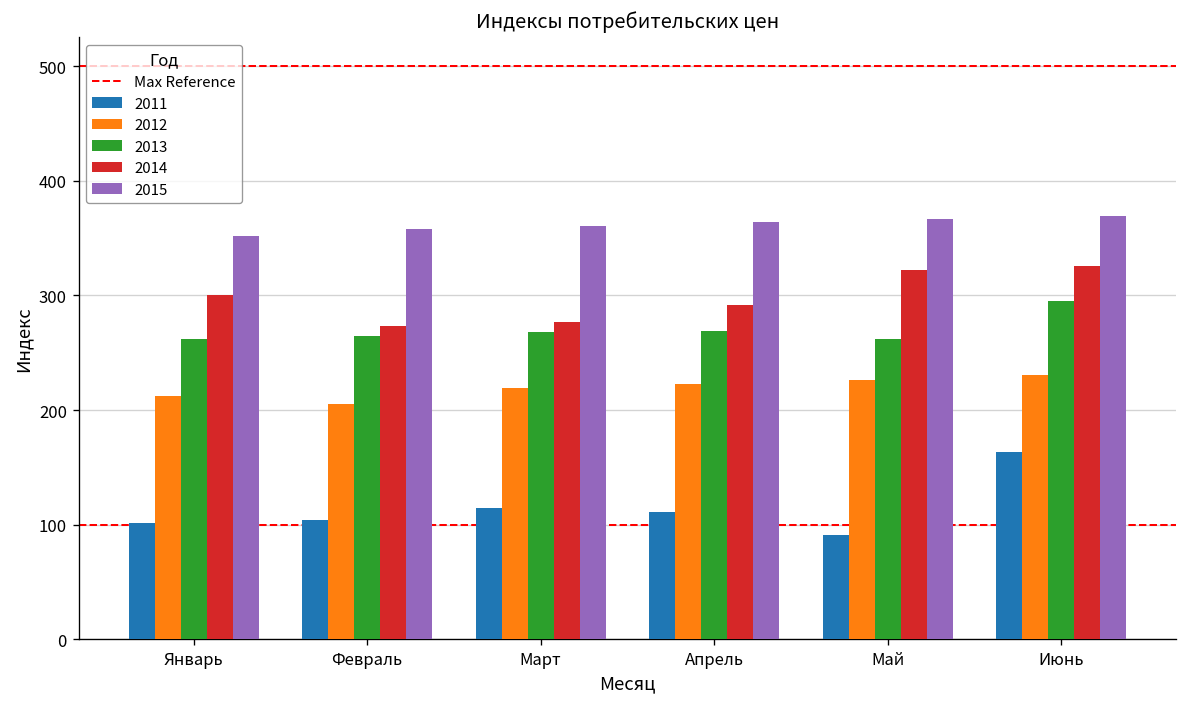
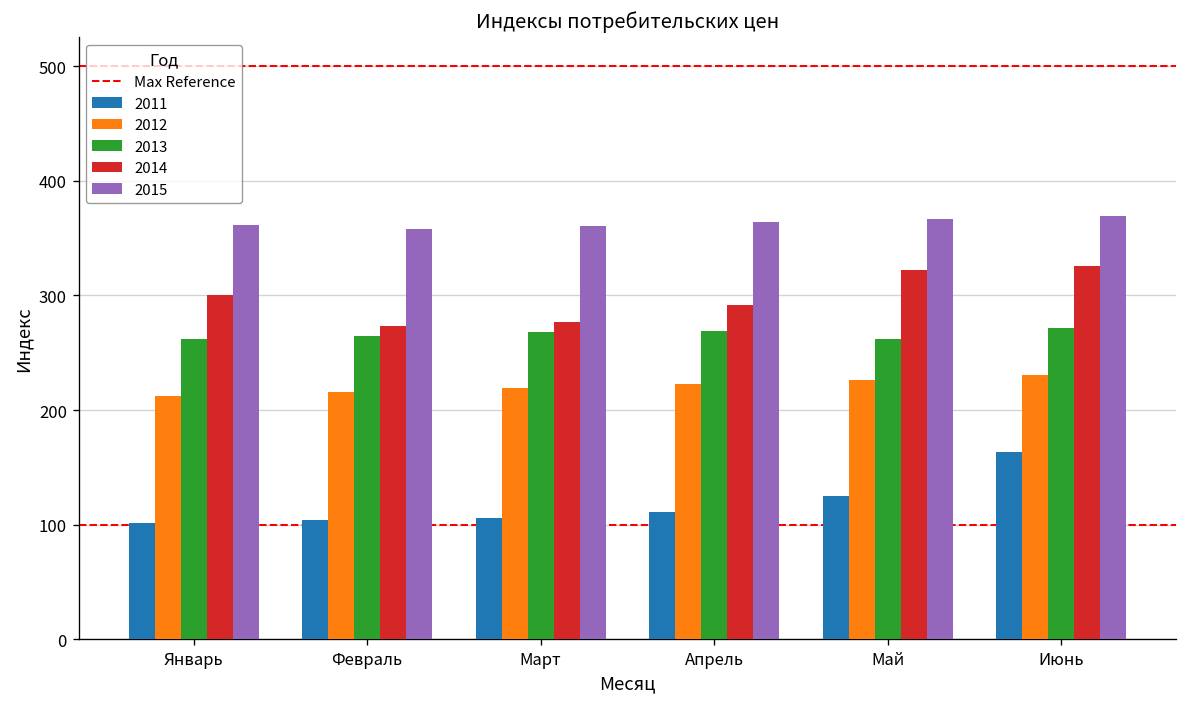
2015, Январь: 350 -> 360
2012, Февраль: 210 -> 220
2011, Март: 115 -> 106
2011, Май: 90 -> 130
2013, Июнь: 290 -> 270
